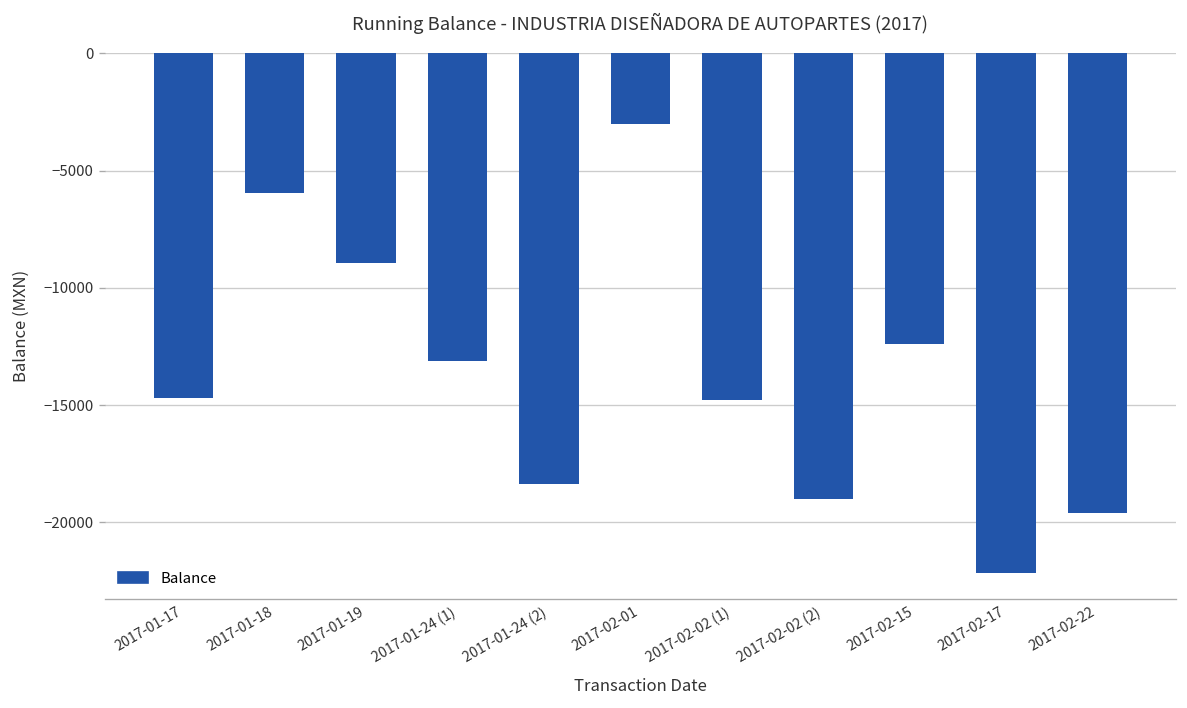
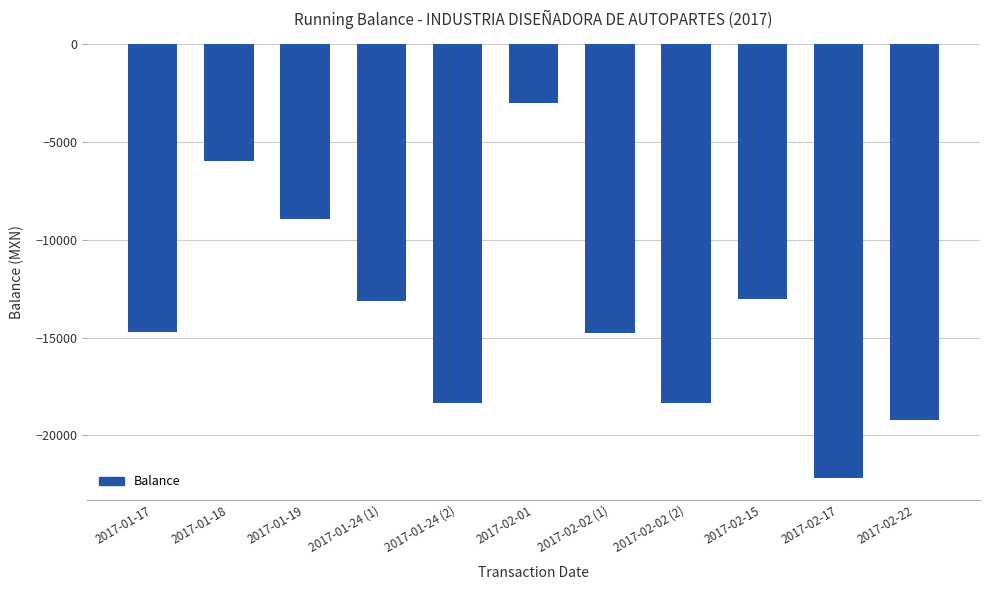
2017-02-02 (2): -19000 -> -18400
2017-02-15: -12400 -> -13000
2017-02-22: -19600 -> -19200
